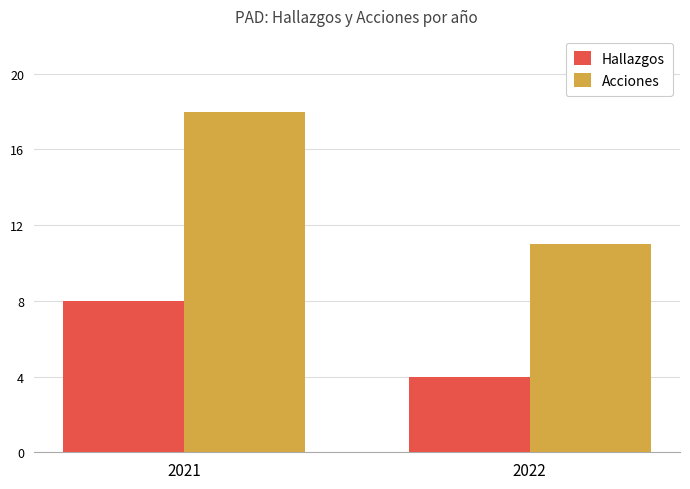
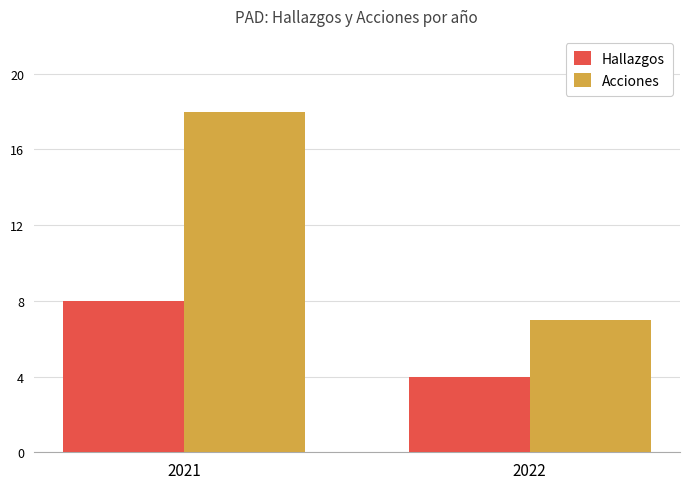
Acciones, 2022: 11 -> 7
